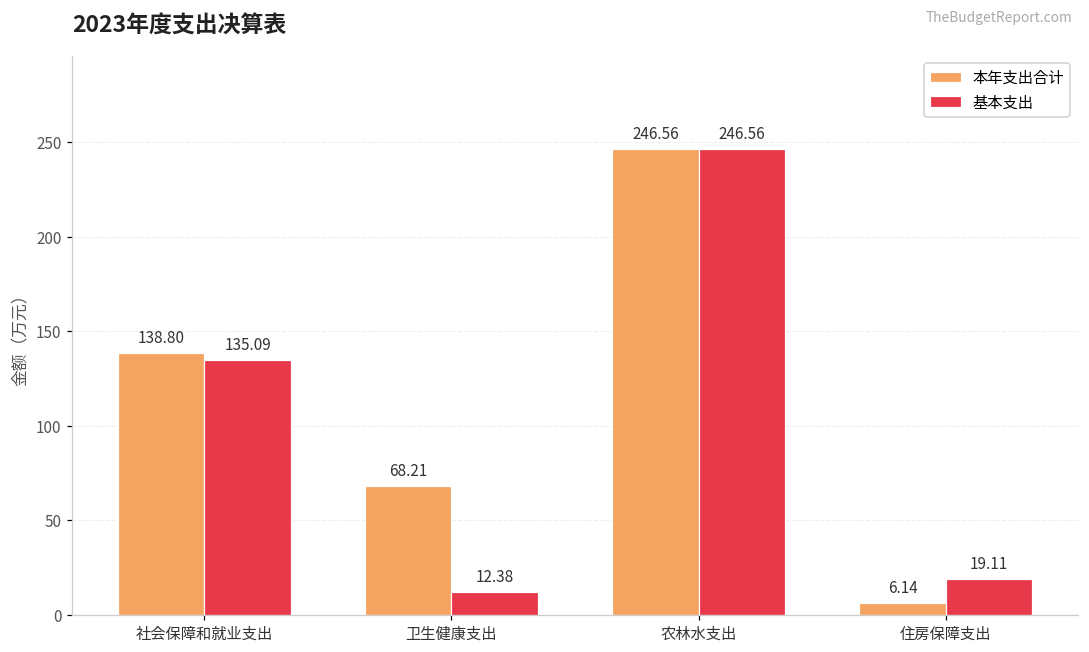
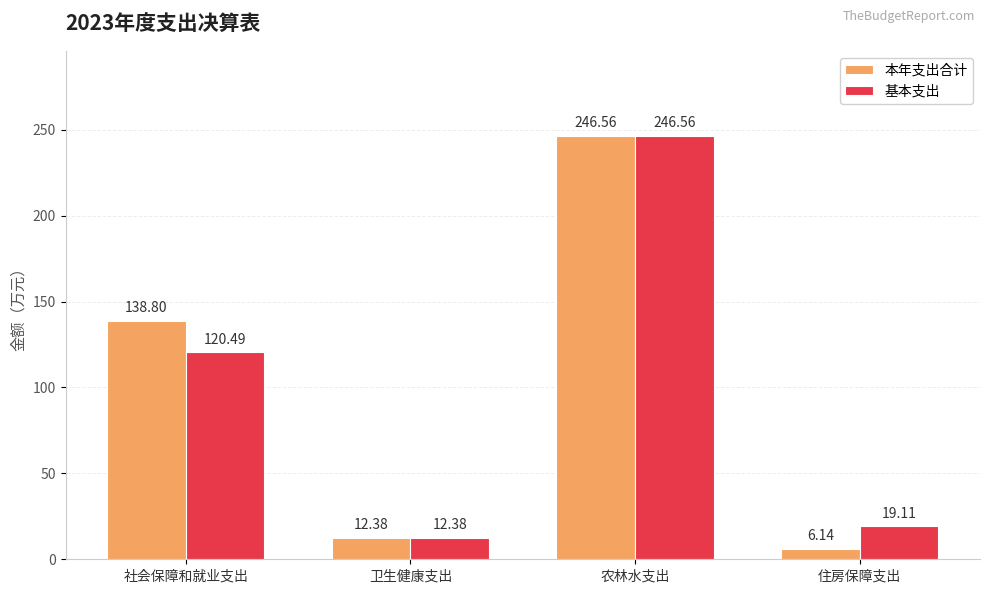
基本支出, 社会保障和就业支出: 135.09 -> 120.49
本年支出合计, 卫生健康支出: 68.21 -> 12.38
